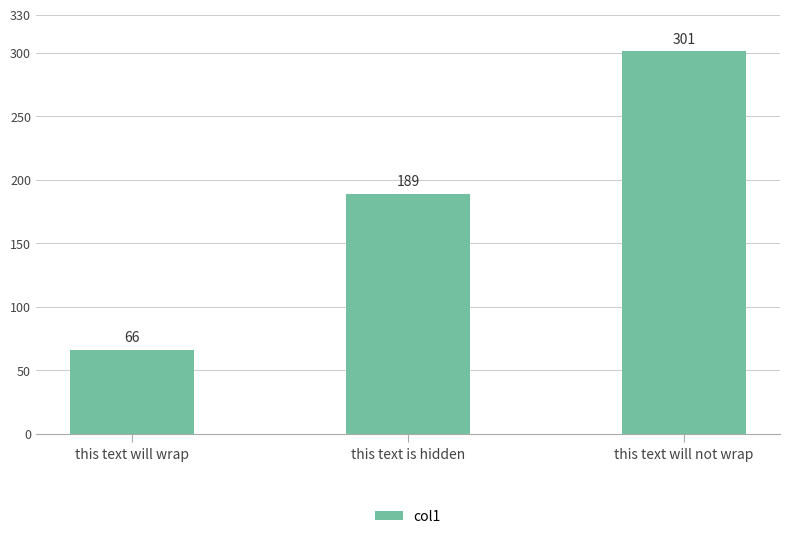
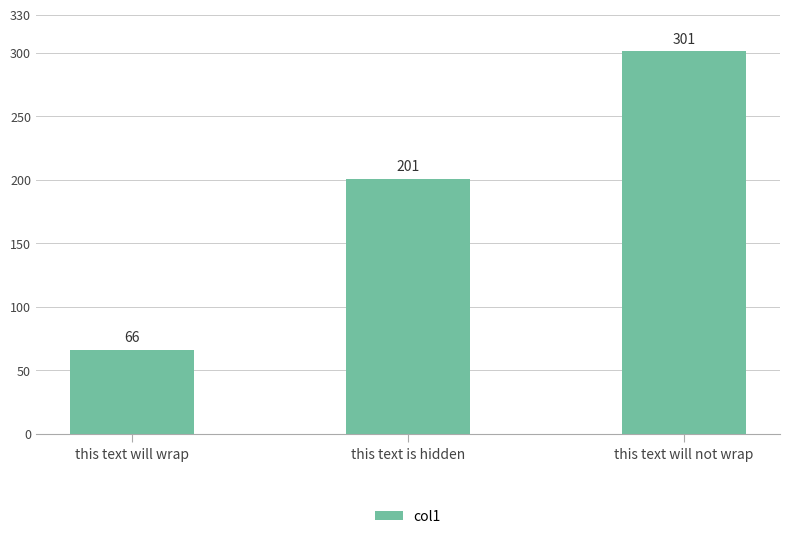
this text is hidden: 189 -> 201
